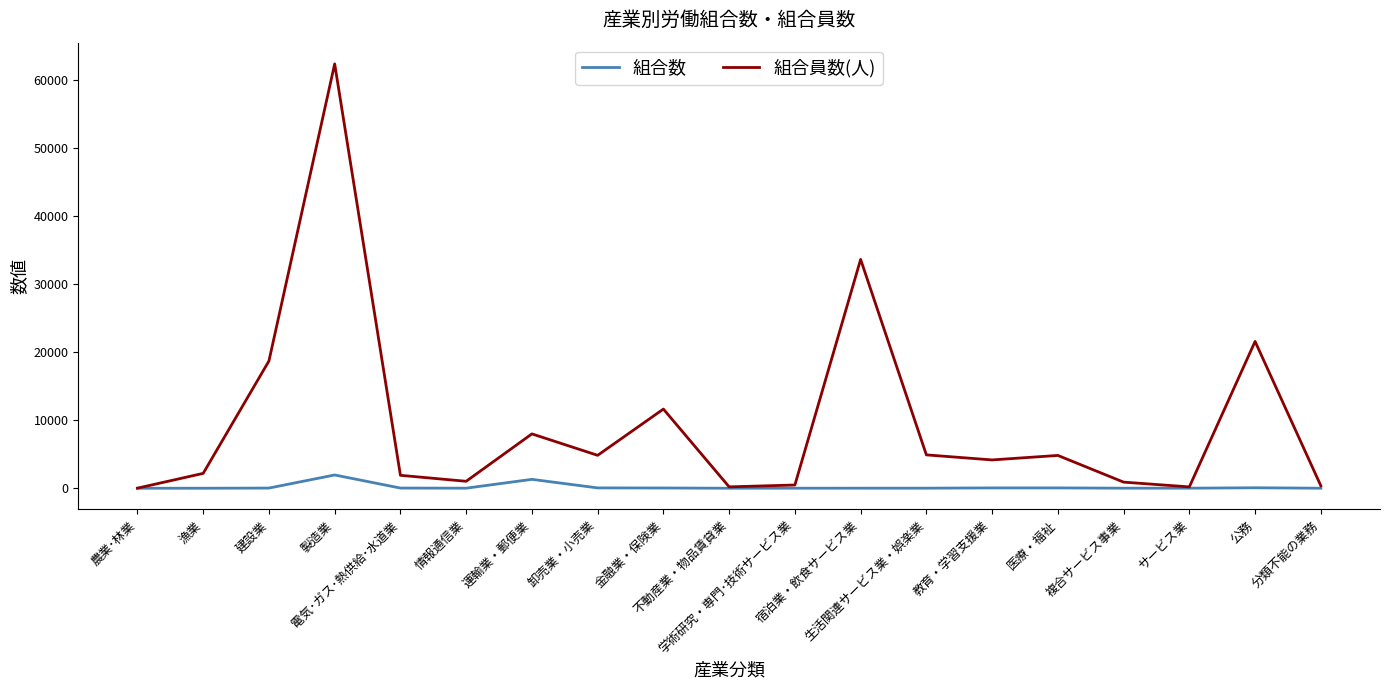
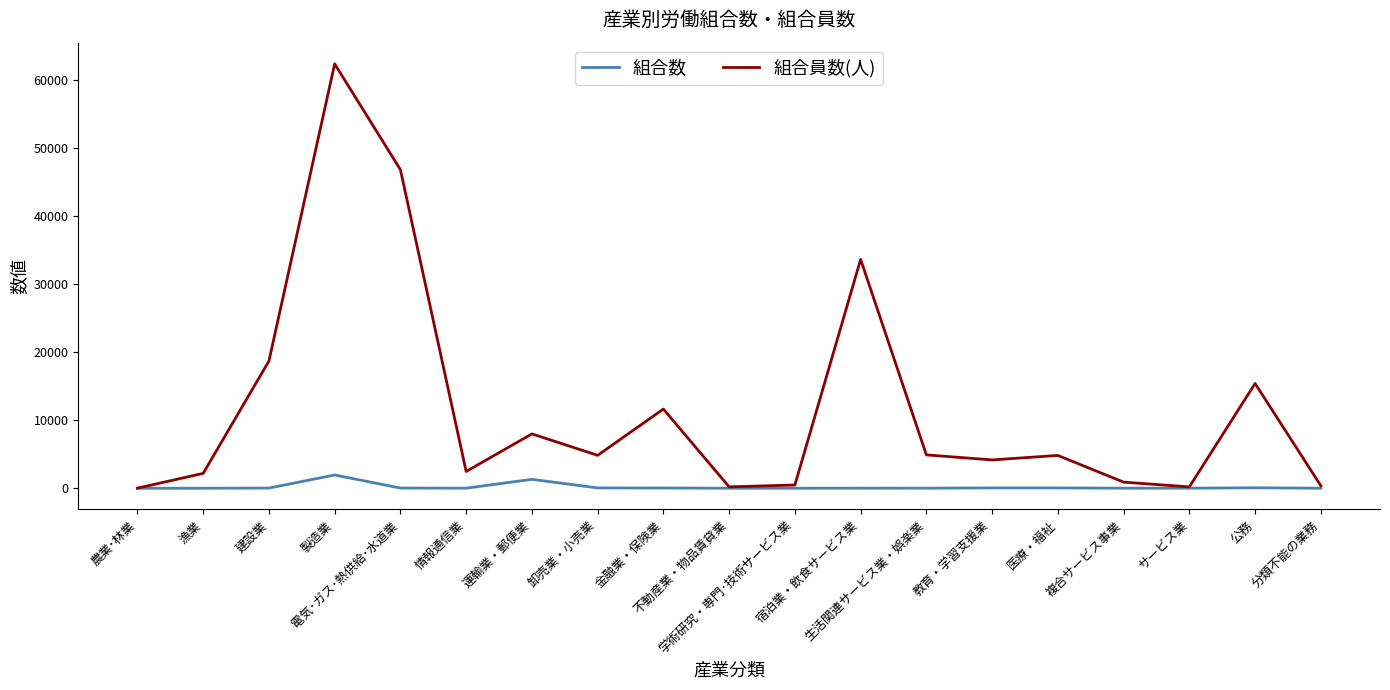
組合員数(人), 電気･ガス･熱供給･水道業: 2000 -> 47000
組合員数(人), 情報通信業: 1000 -> 2000
組合員数(人), 公務: 22000 -> 15000
